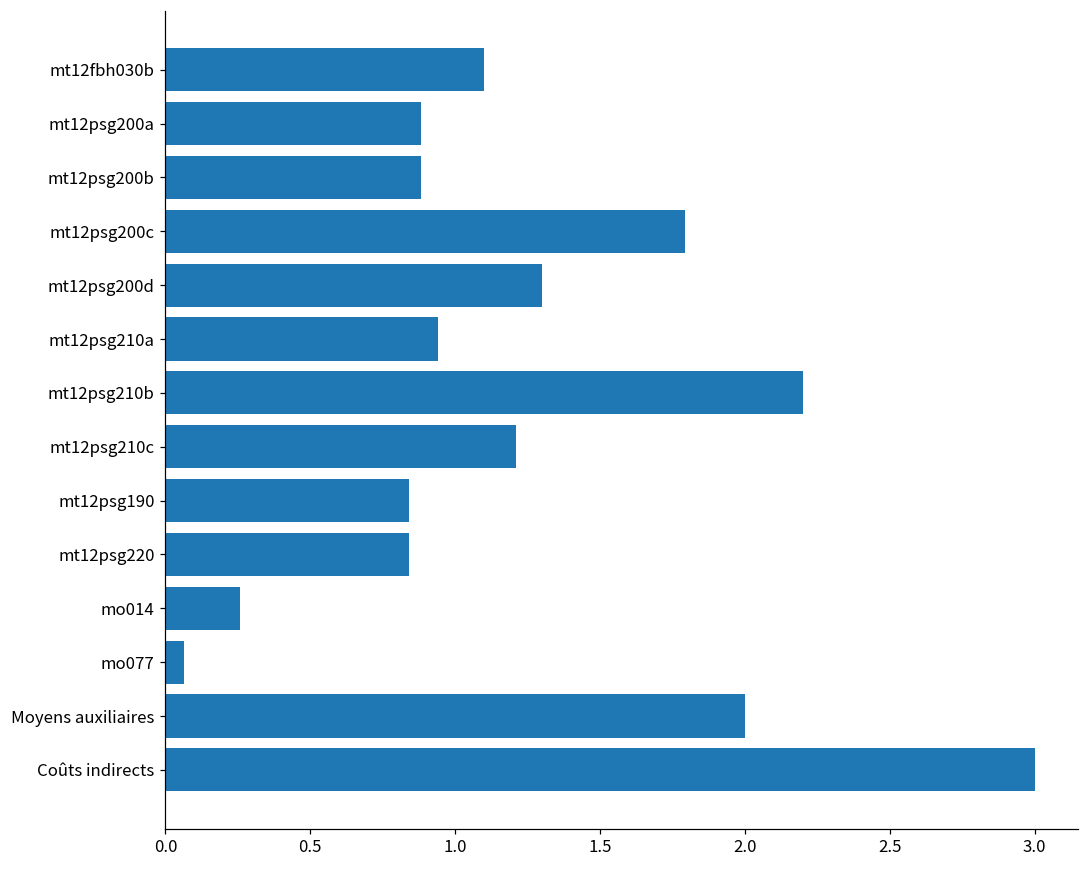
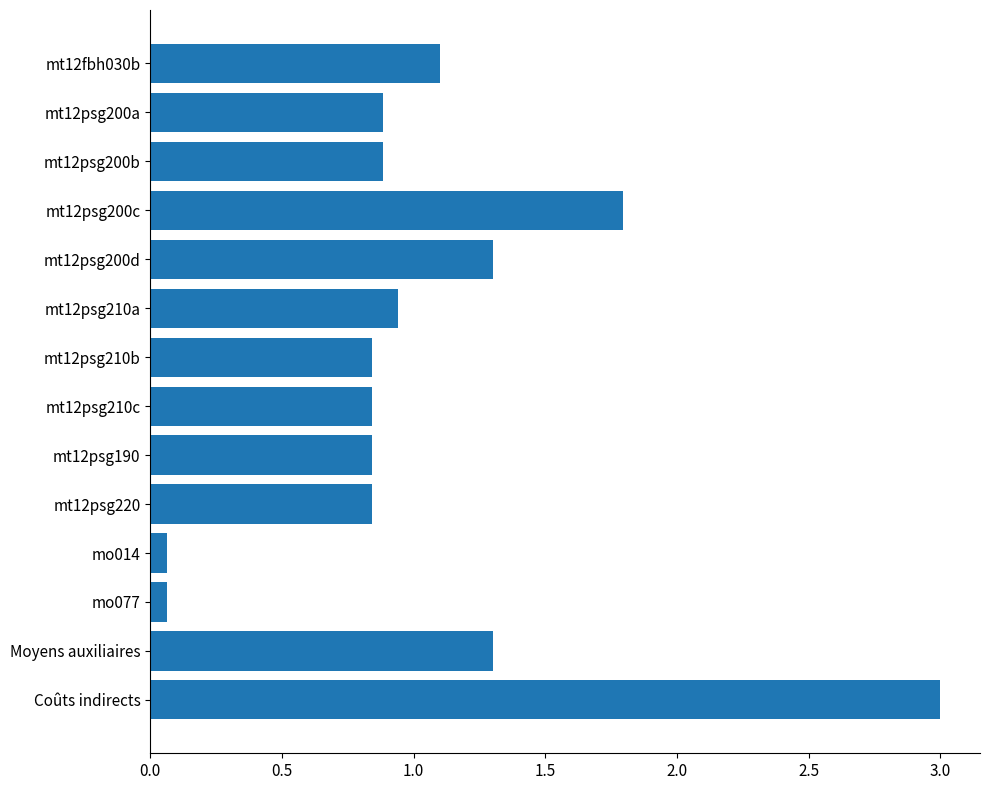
mt12psg210b: 2.20 -> 0.84
mt12psg210c: 1.21 -> 0.84
mo014: 0.26 -> 0.06
Moyens auxiliaires: 2.0 -> 1.3
